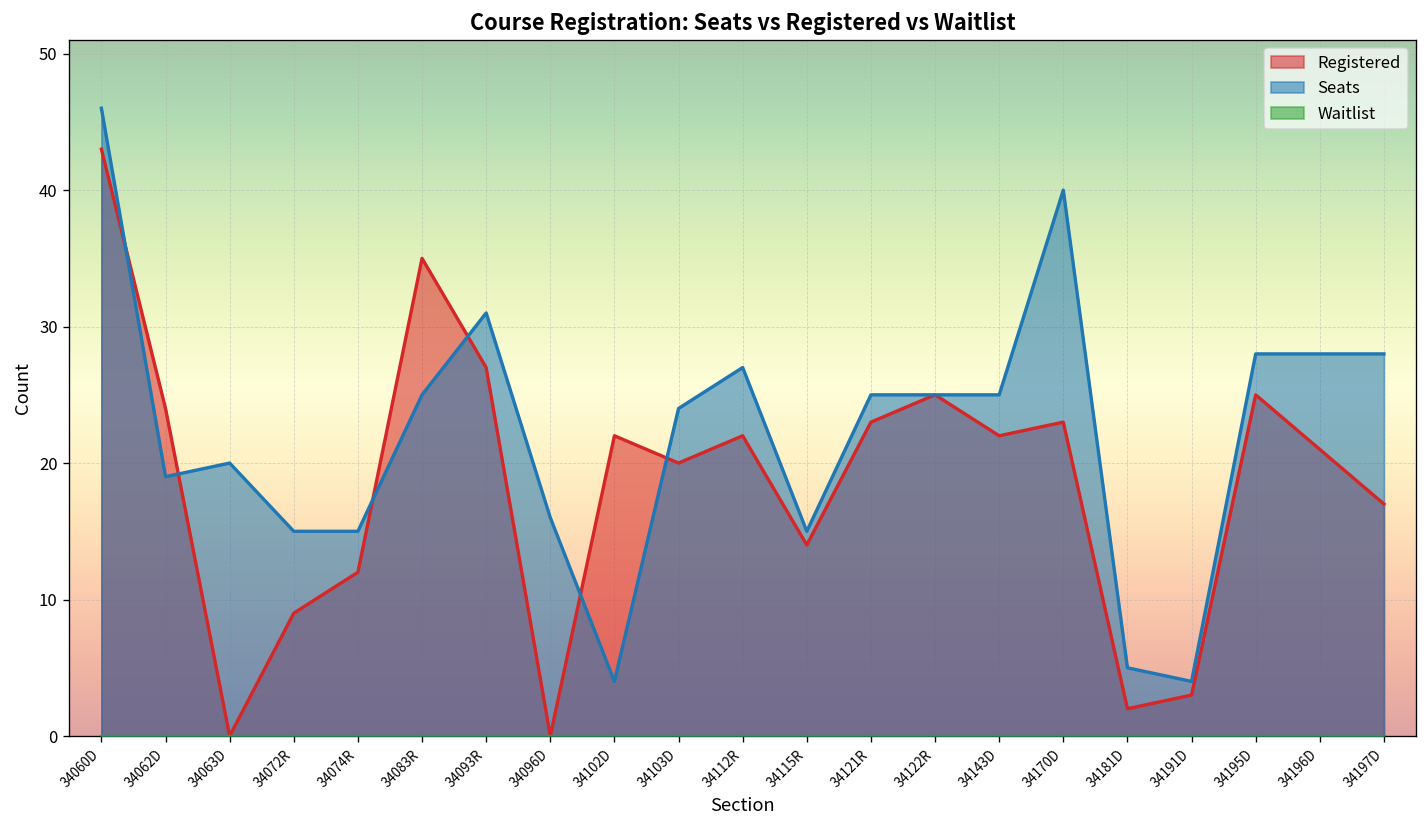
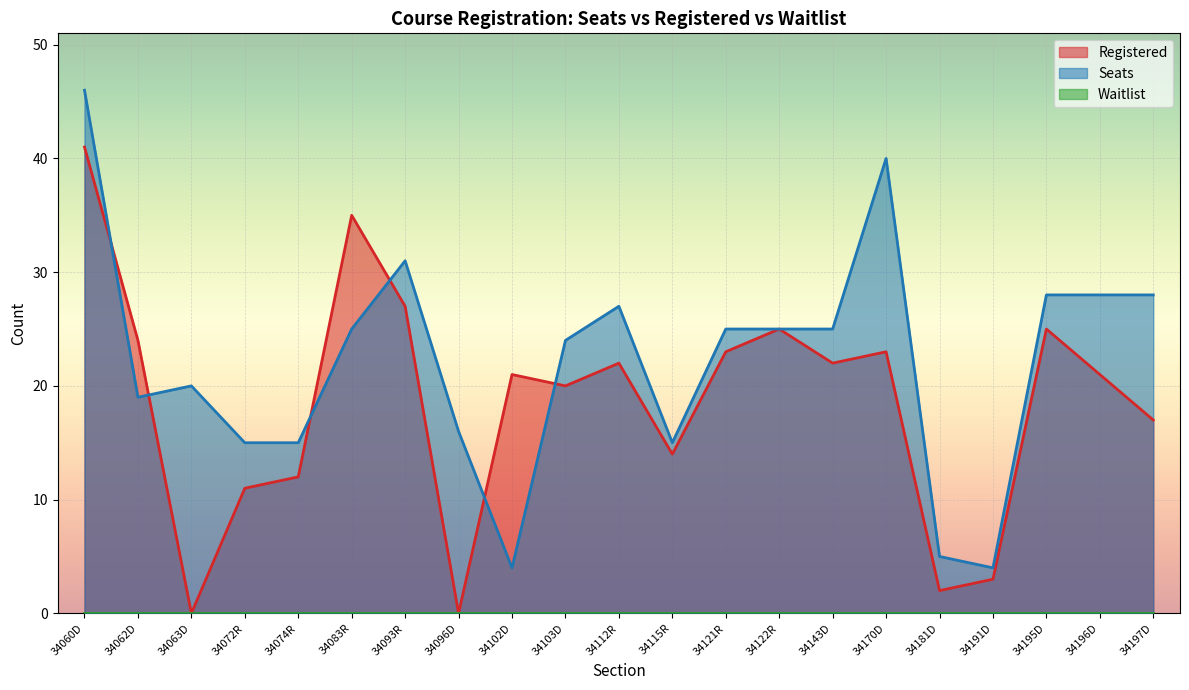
Registered, 34060D: 43 -> 41
Registered, 34072R: 9 -> 11
Registered, 34102D: 22 -> 21
